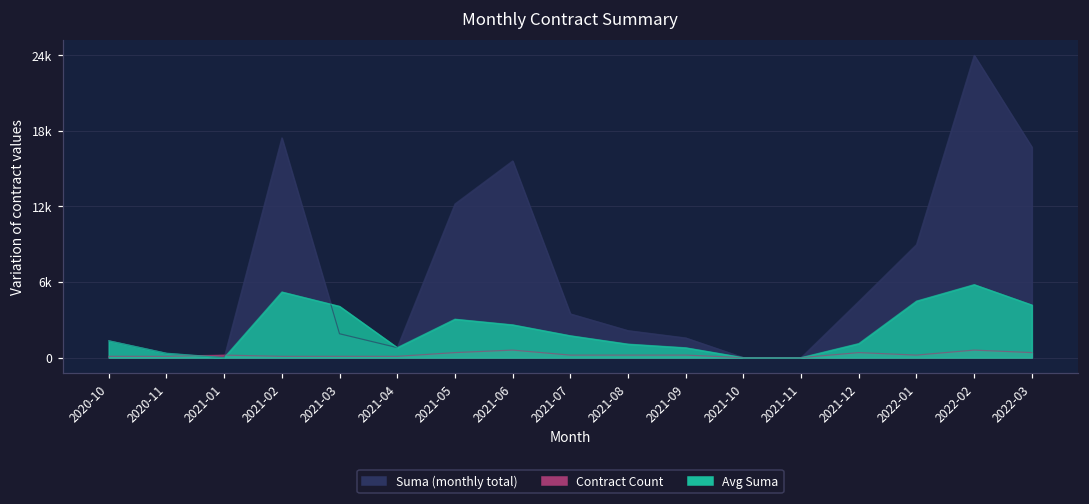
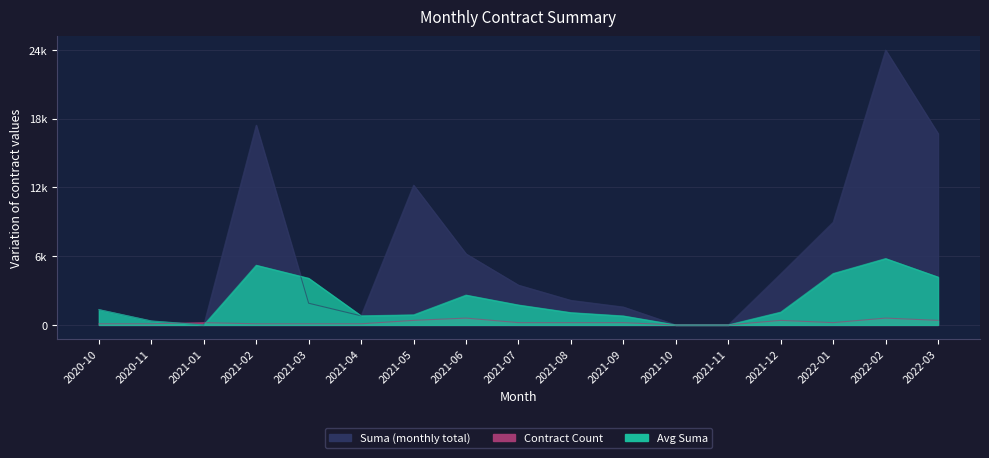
Avg Suma, 2021-05: 3100 -> 900
Suma (monthly total), 2021-06: 15700 -> 6300
